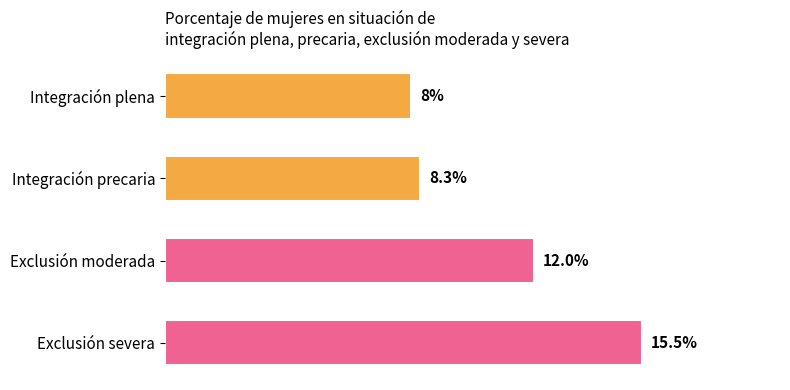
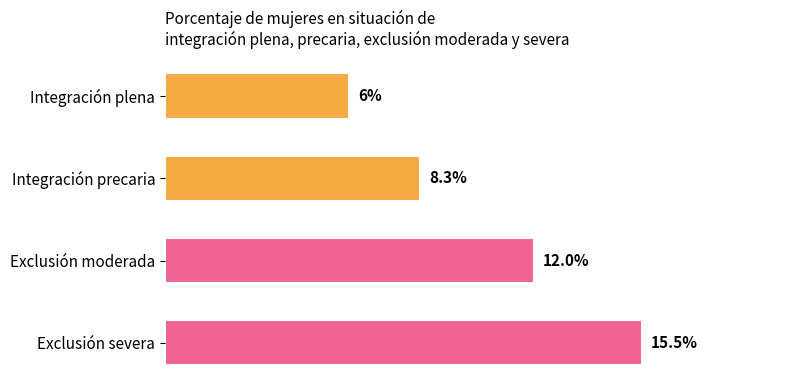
Integración plena: 8% -> 6%
